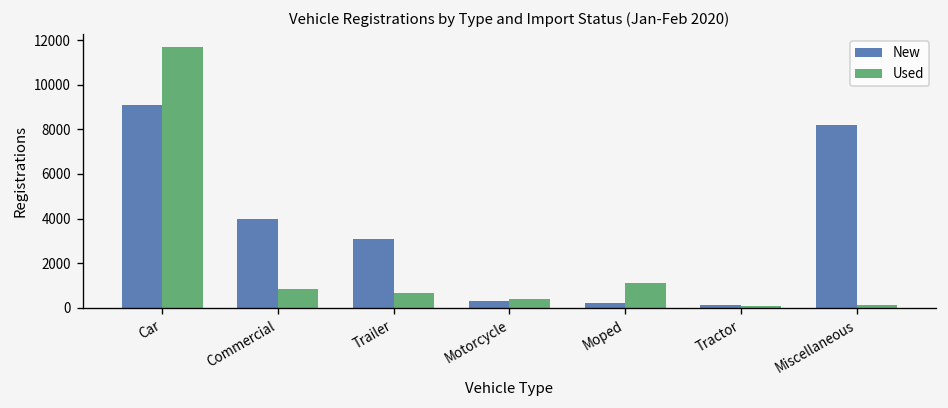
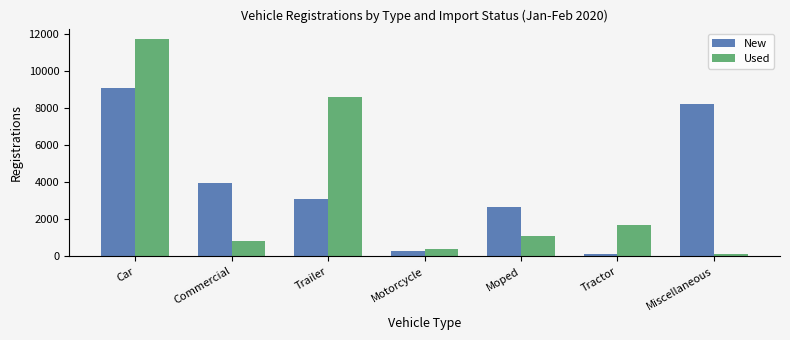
Used, Trailer: 600 -> 8600
New, Moped: 200 -> 2600
Used, Tractor: 100 -> 1700
